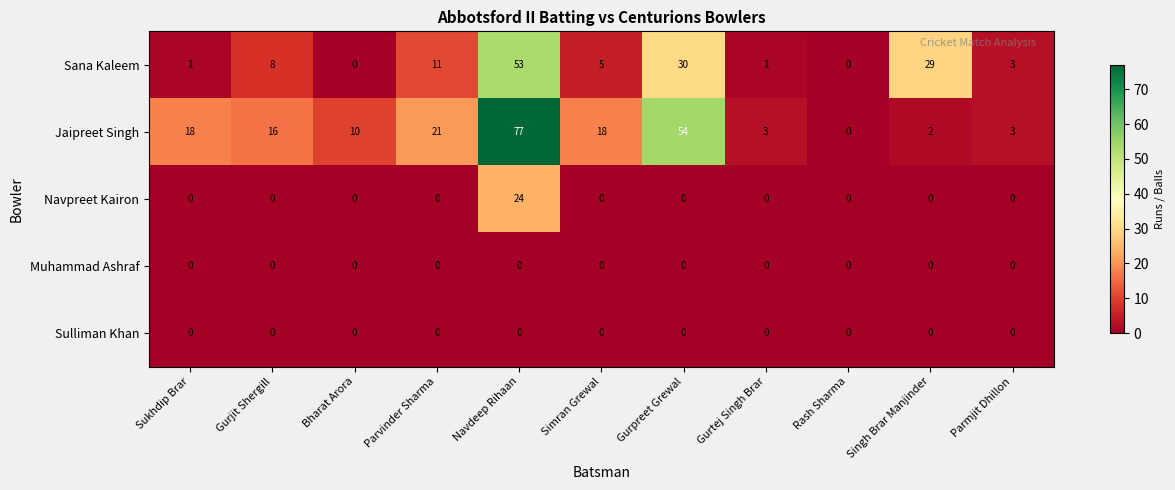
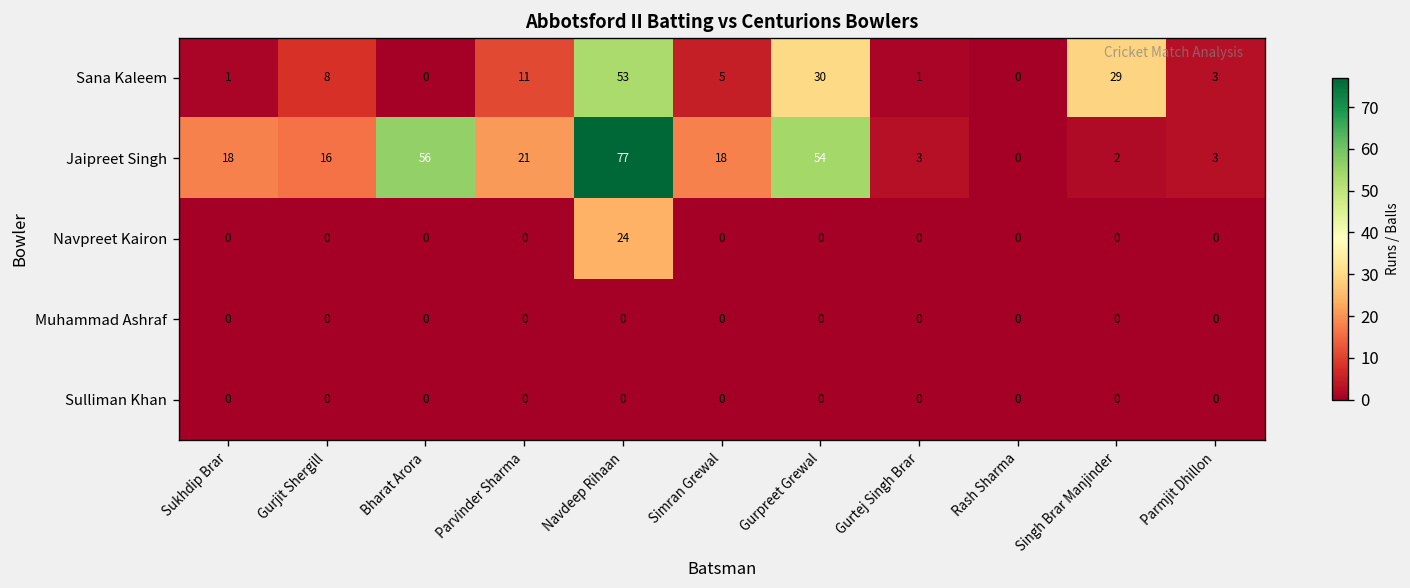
Jaipreet Singh, Bharat Arora: 10 -> 56
